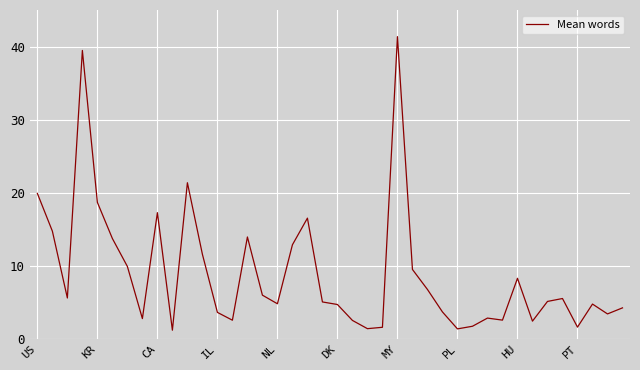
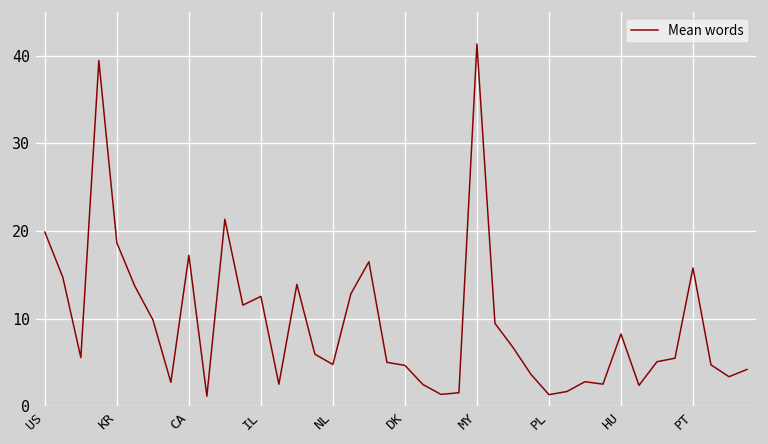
IL: 4 -> 13
PT: 2 -> 16
